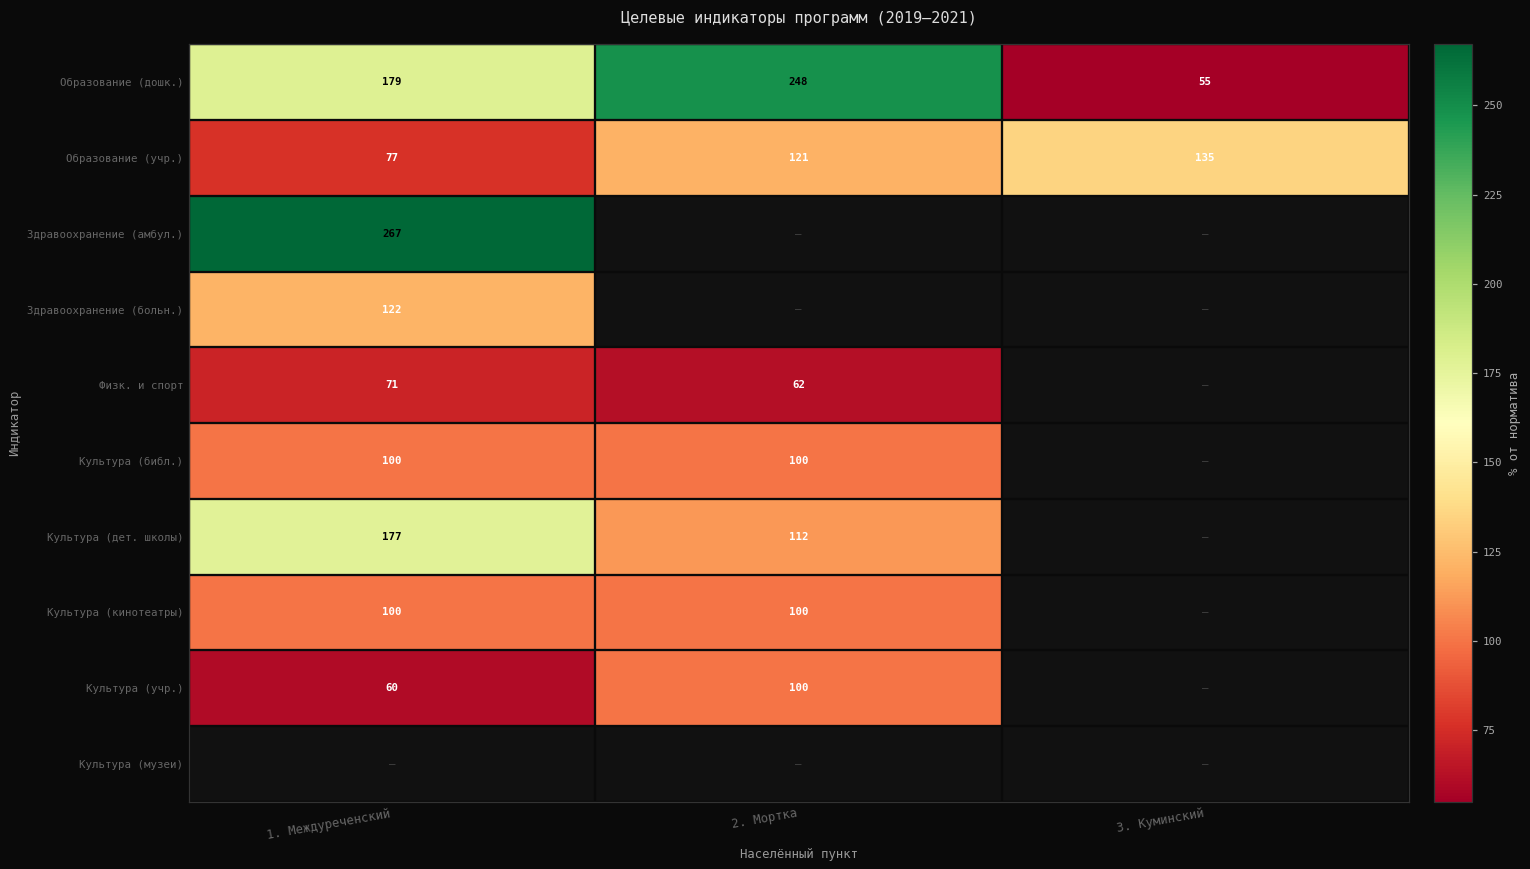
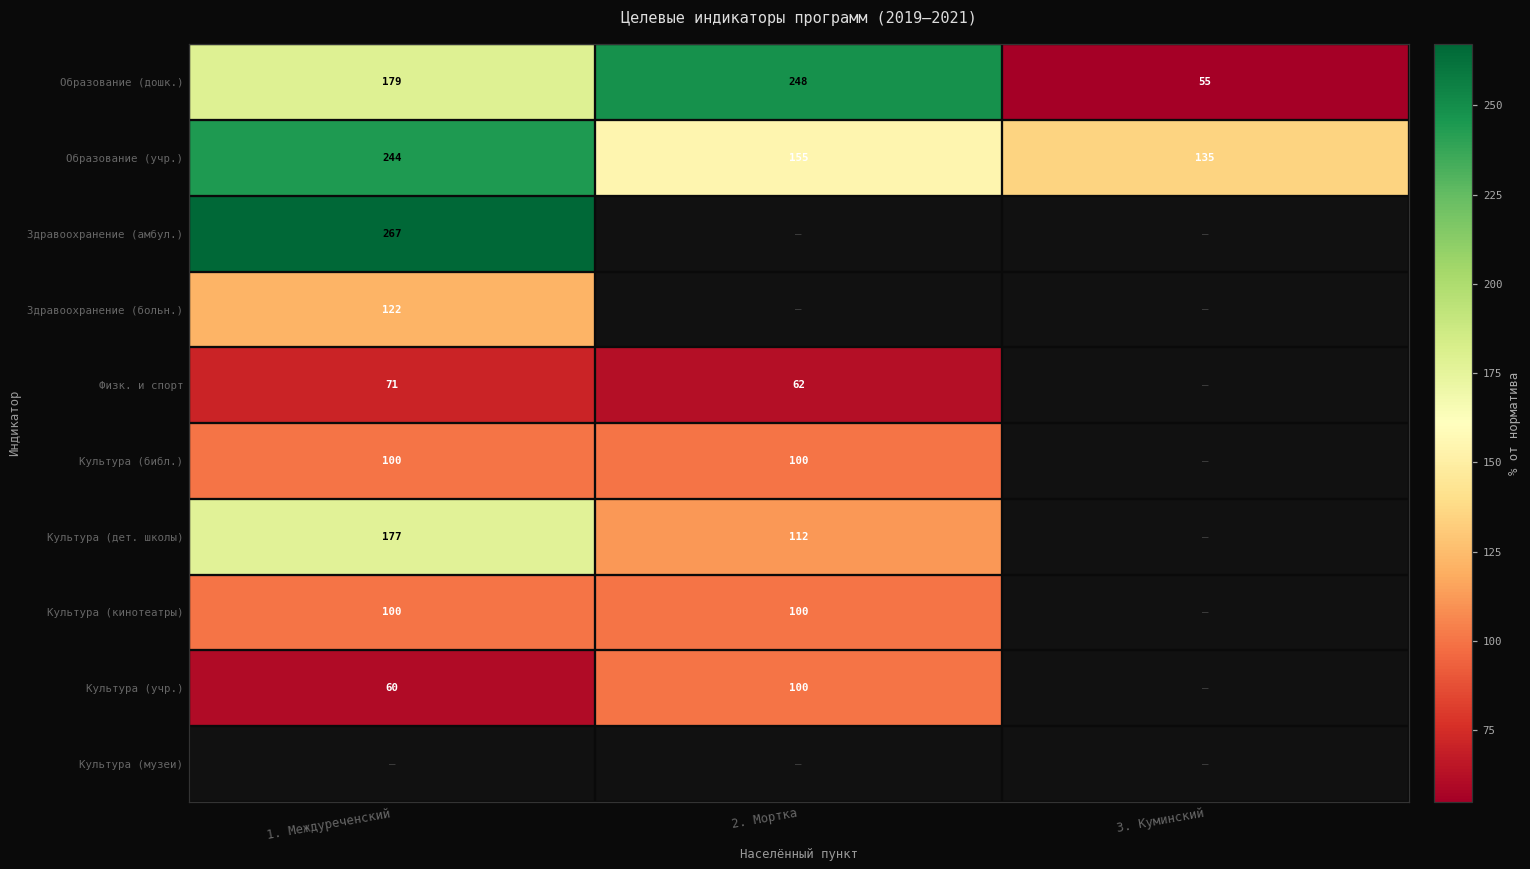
Образование (учр.), 1. Междуреченский: 77 -> 244
Образование (учр.), 2. Мортка: 121 -> 155
